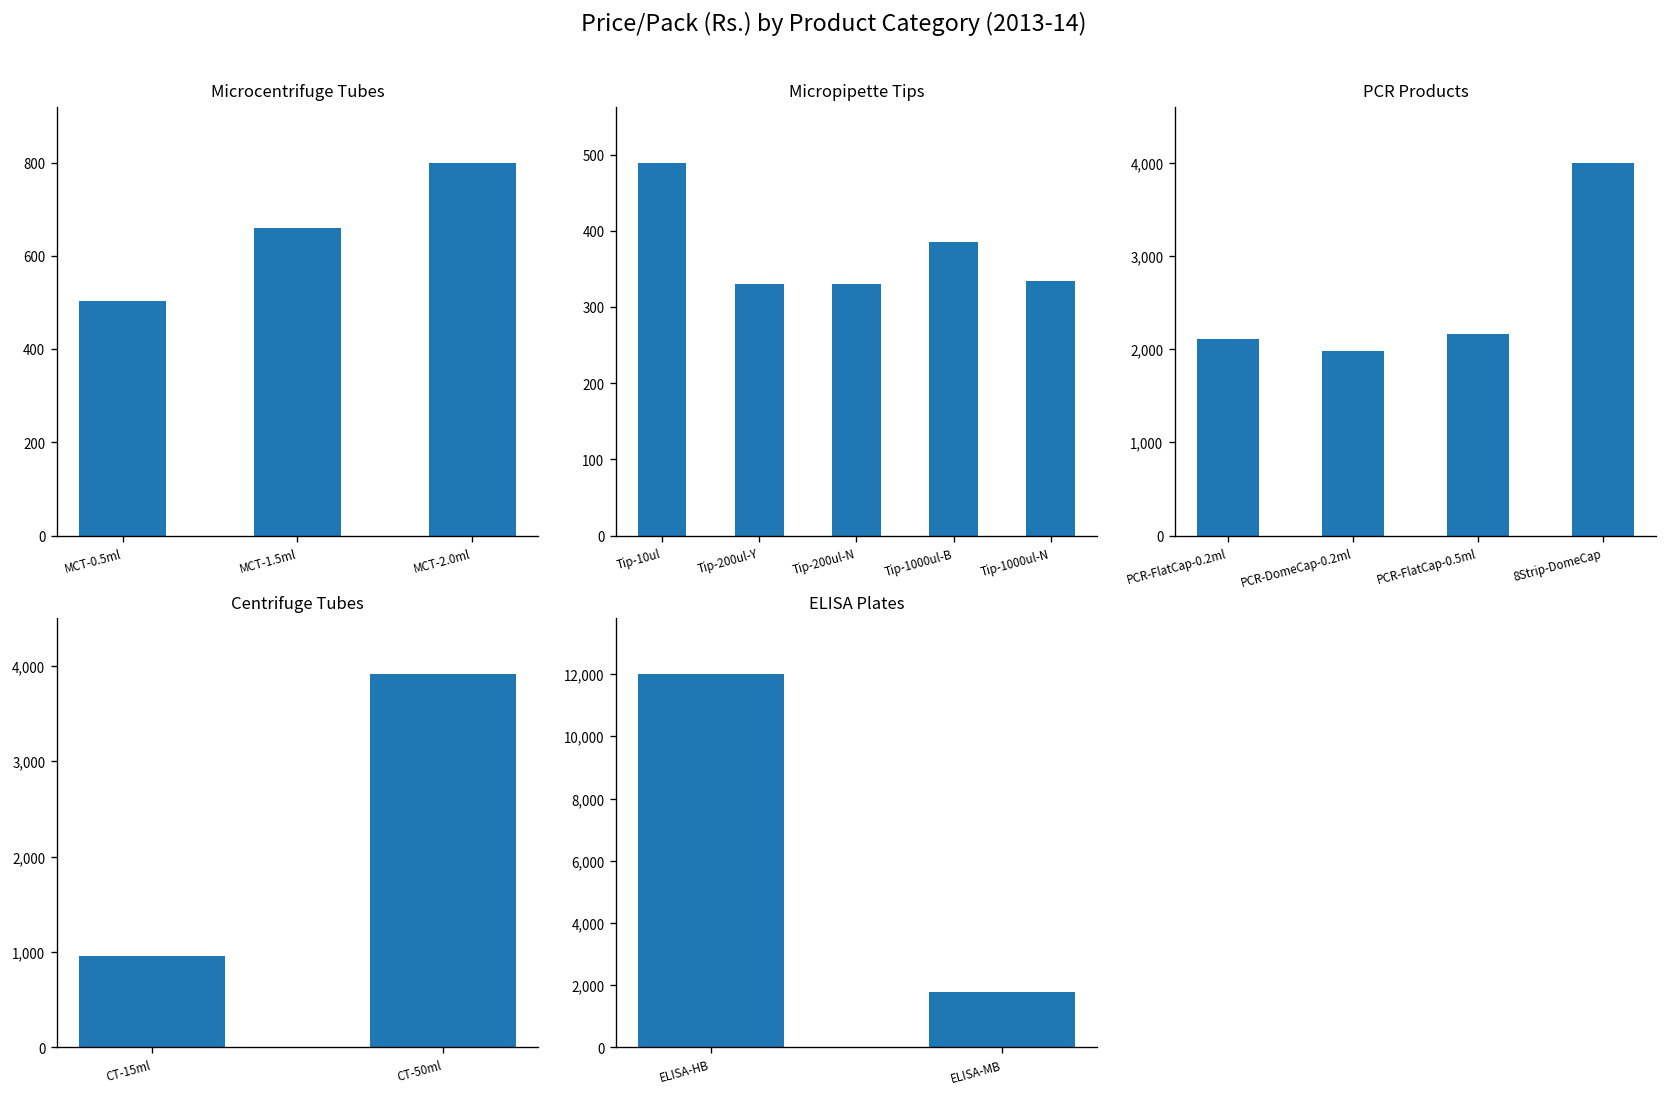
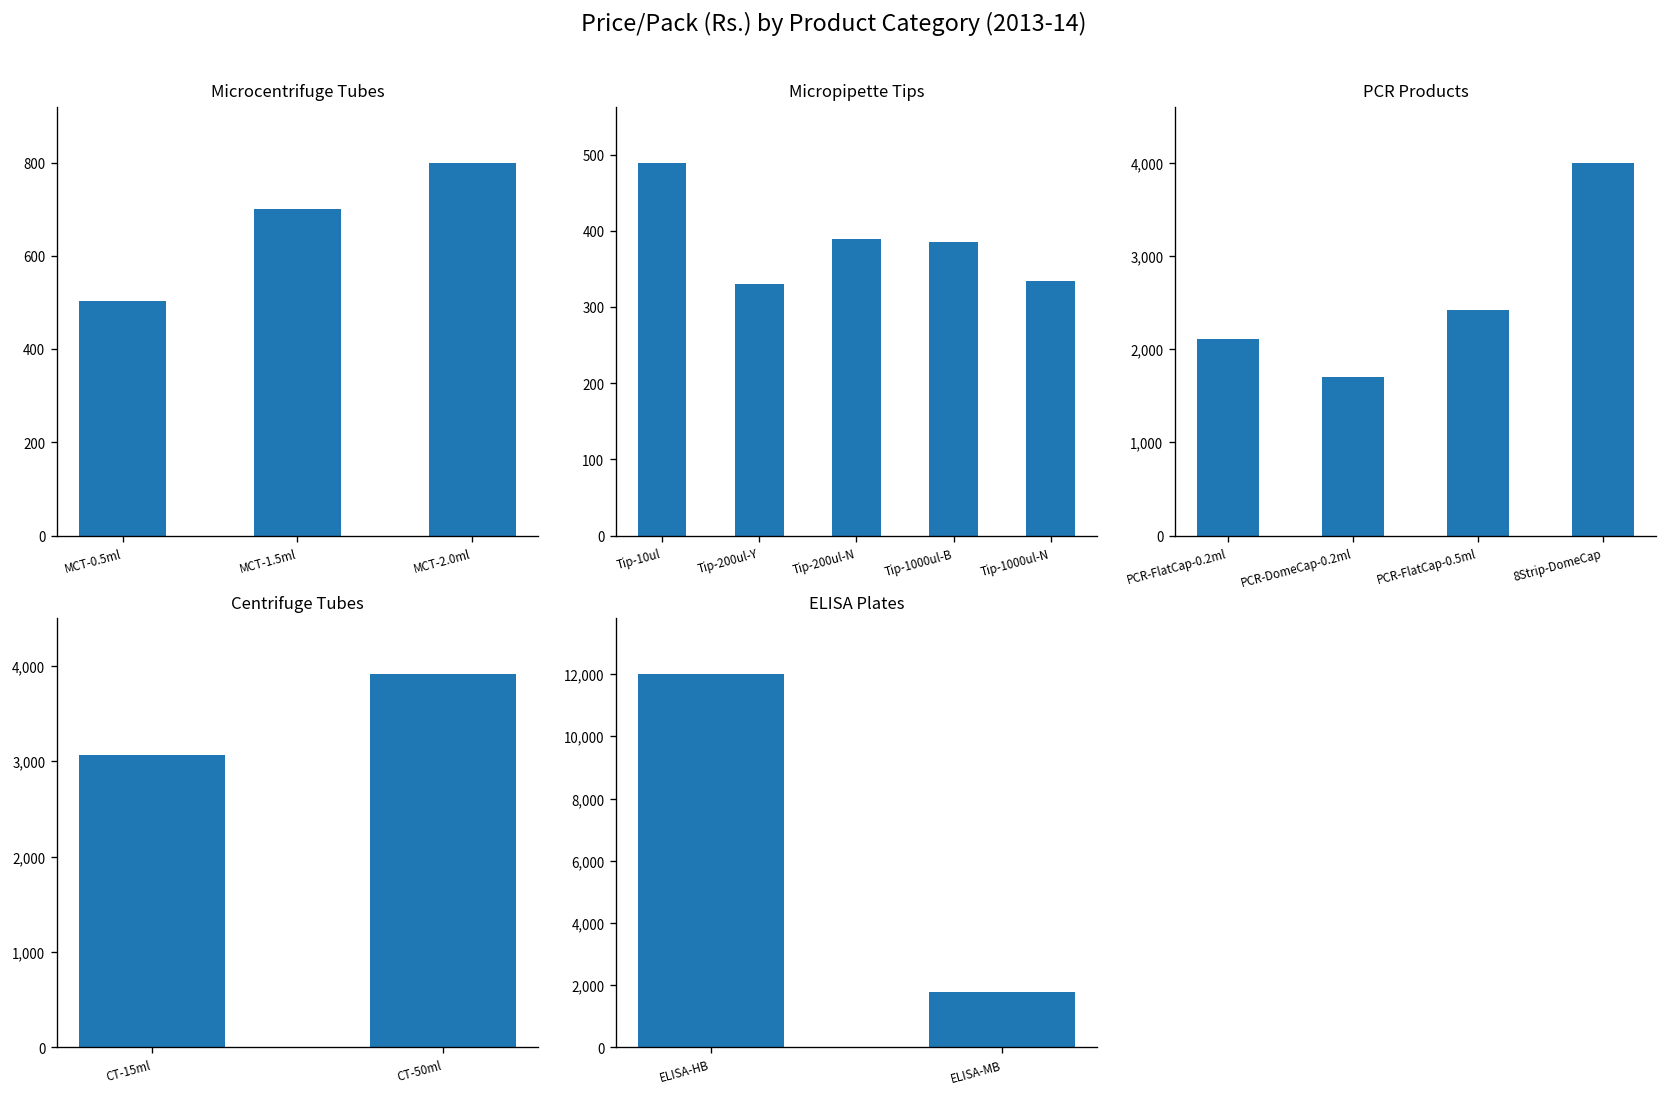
Microcentrifuge Tubes, MCT-1.5ml: 660 -> 700
Micropipette Tips, Tip-200ul-N: 330 -> 390
PCR Products, PCR-DomeCap-0.2ml: 2,000 -> 1,700
PCR Products, PCR-FlatCap-0.5ml: 2,200 -> 2,400
Centrifuge Tubes, CT-15ml: 1,000 -> 3,100
